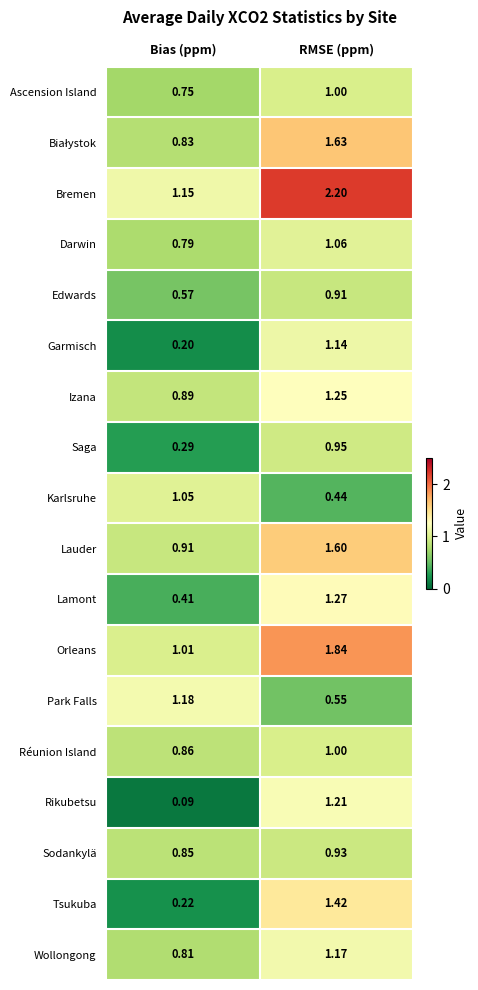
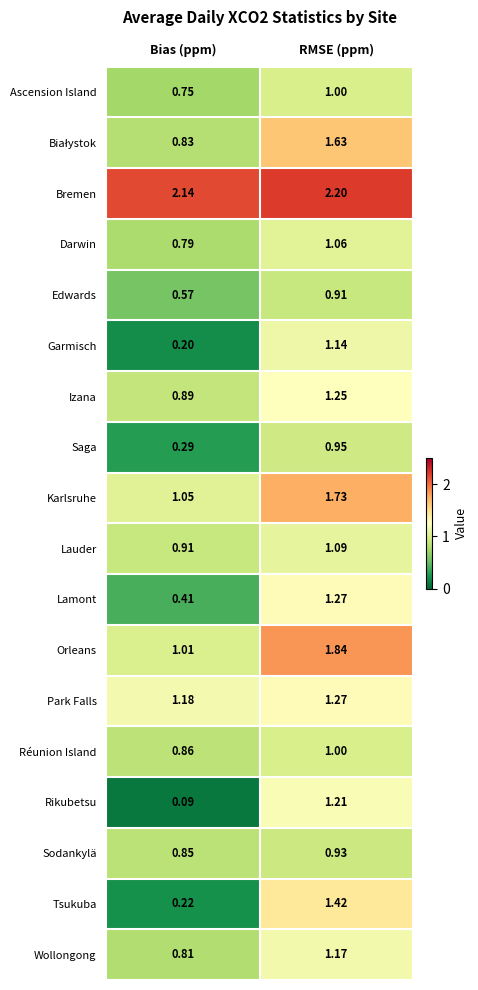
Bremen, Bias (ppm): 1.15 -> 2.14
Karlsruhe, RMSE (ppm): 0.44 -> 1.73
Lauder, RMSE (ppm): 1.60 -> 1.09
Park Falls, RMSE (ppm): 0.55 -> 1.27
